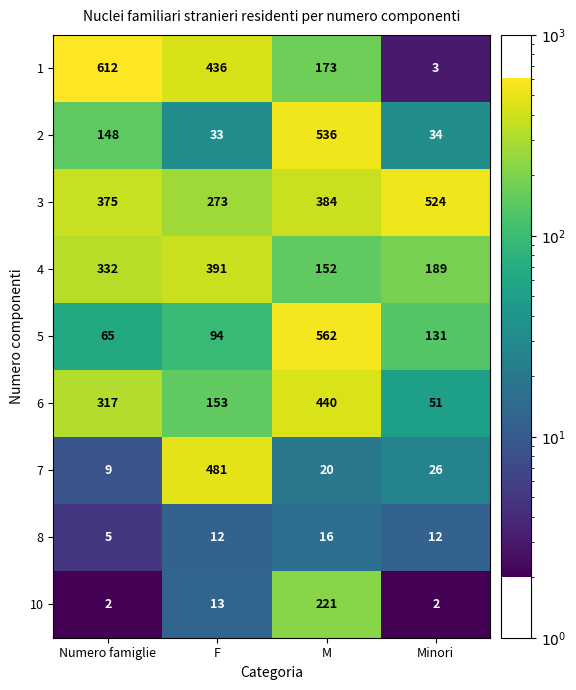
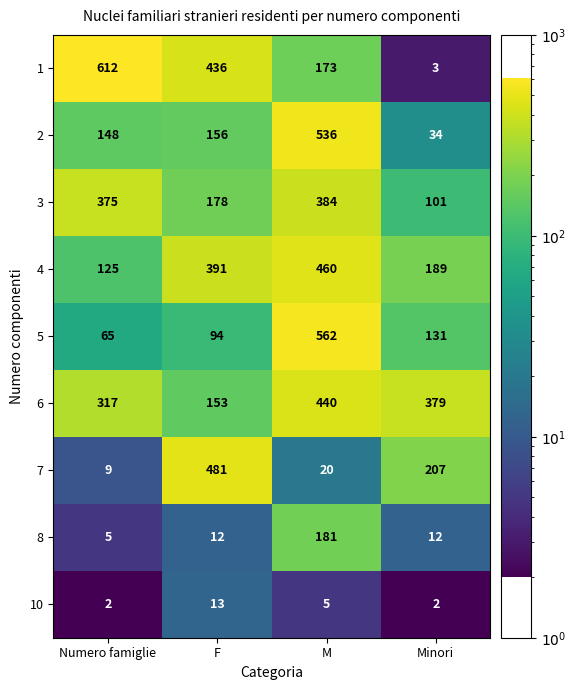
2, F: 33 -> 156
3, F: 273 -> 178
3, Minori: 524 -> 101
4, Numero famiglie: 332 -> 125
4, M: 152 -> 460
6, Minori: 51 -> 379
7, Minori: 26 -> 207
8, M: 16 -> 181
10, M: 221 -> 5
